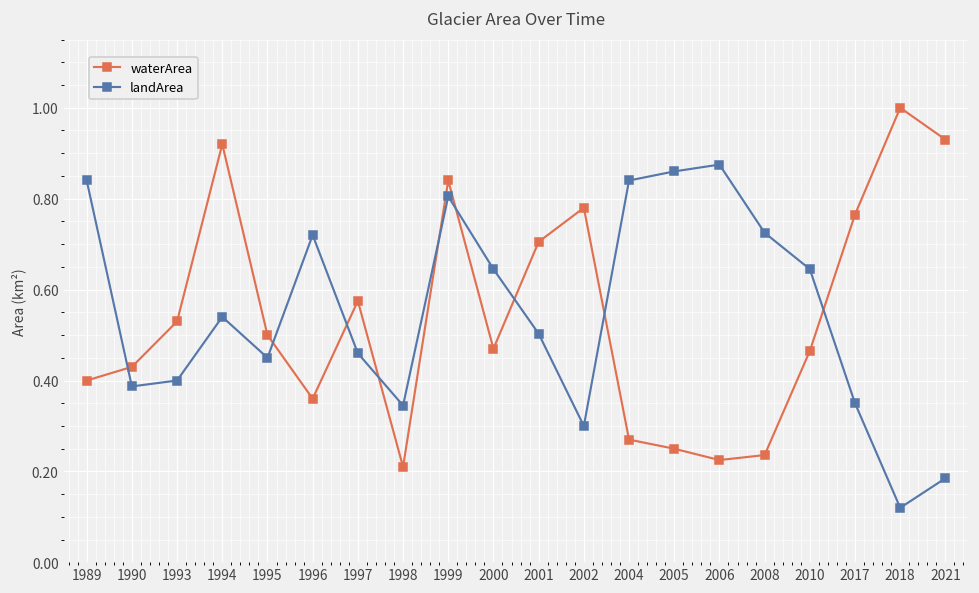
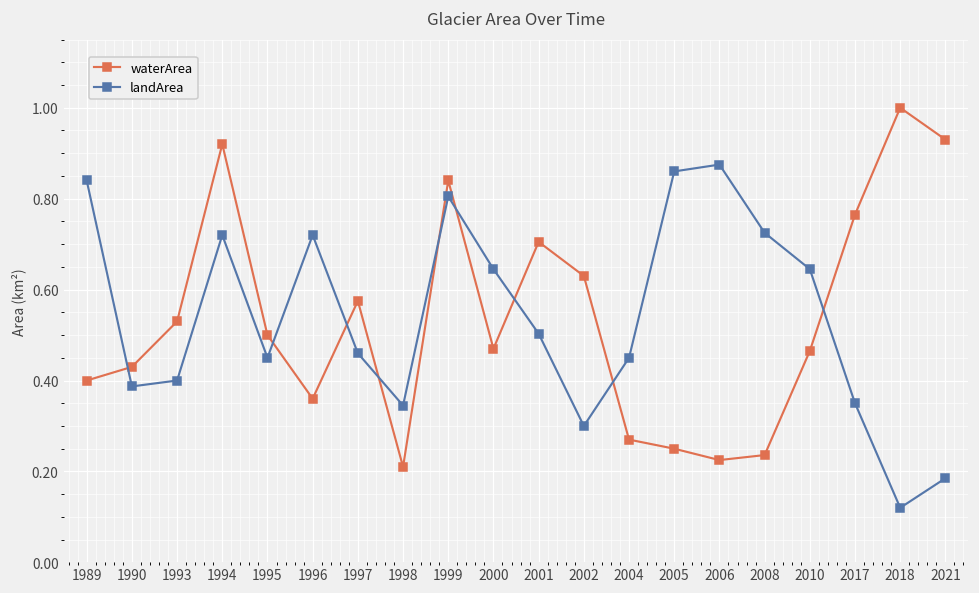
landArea, 1994: 0.54 -> 0.72
waterArea, 2002: 0.78 -> 0.63
landArea, 2004: 0.84 -> 0.45
